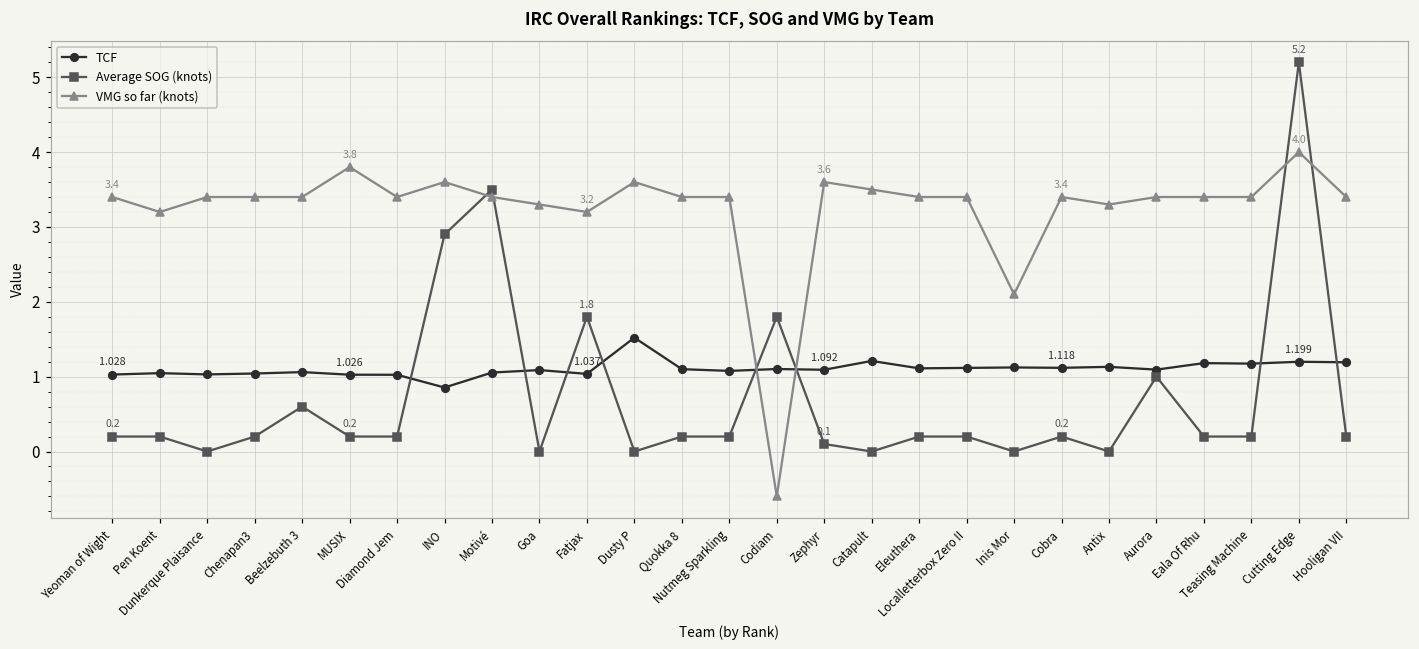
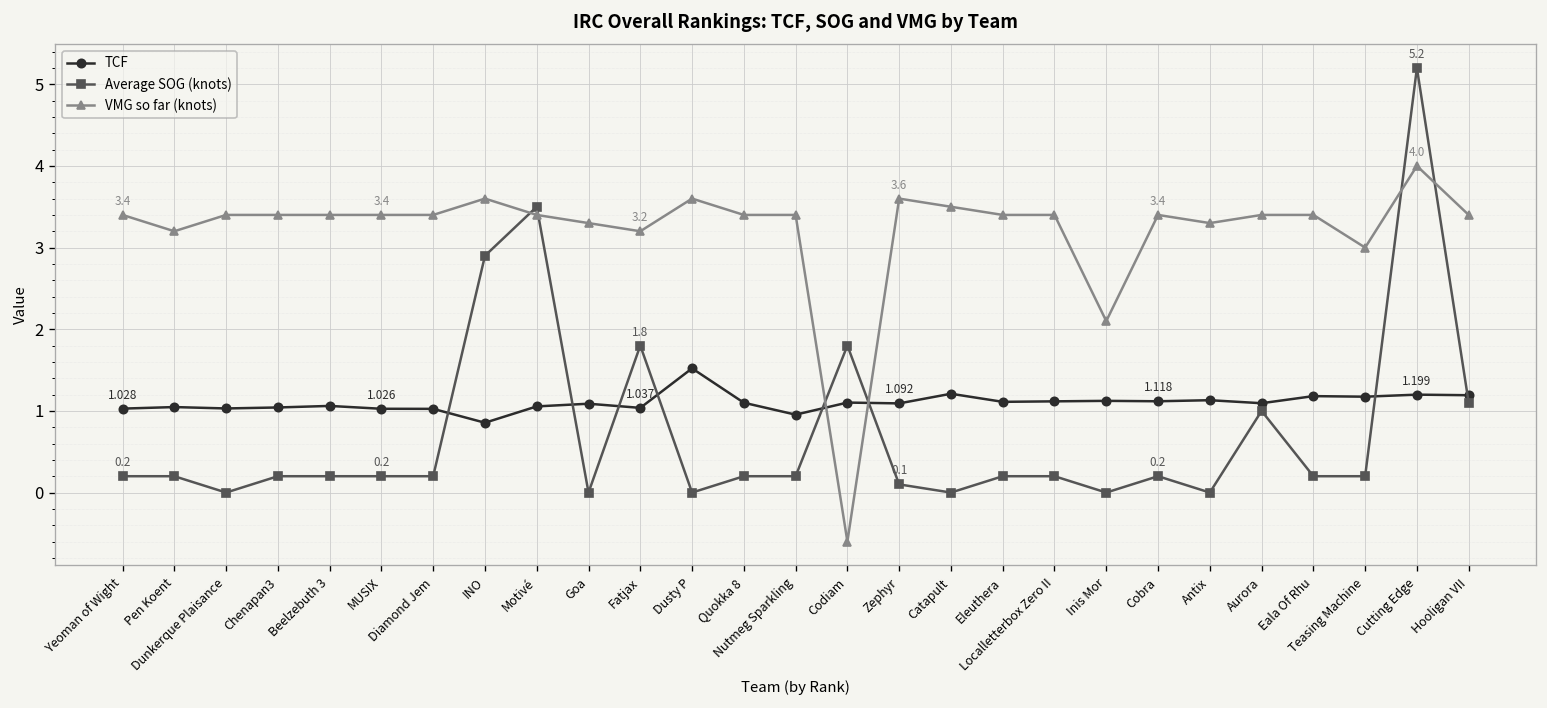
Average SOG (knots), Beelzebuth 3: 0.6 -> 0.2
VMG so far (knots), MUSIX: 3.8 -> 3.4
TCF, Nutmeg Sparkling: 1.1 -> 1.0
VMG so far (knots), Teasing Machine: 3.4 -> 3.0
Average SOG (knots), Hooligan VII: 0.2 -> 1.1
